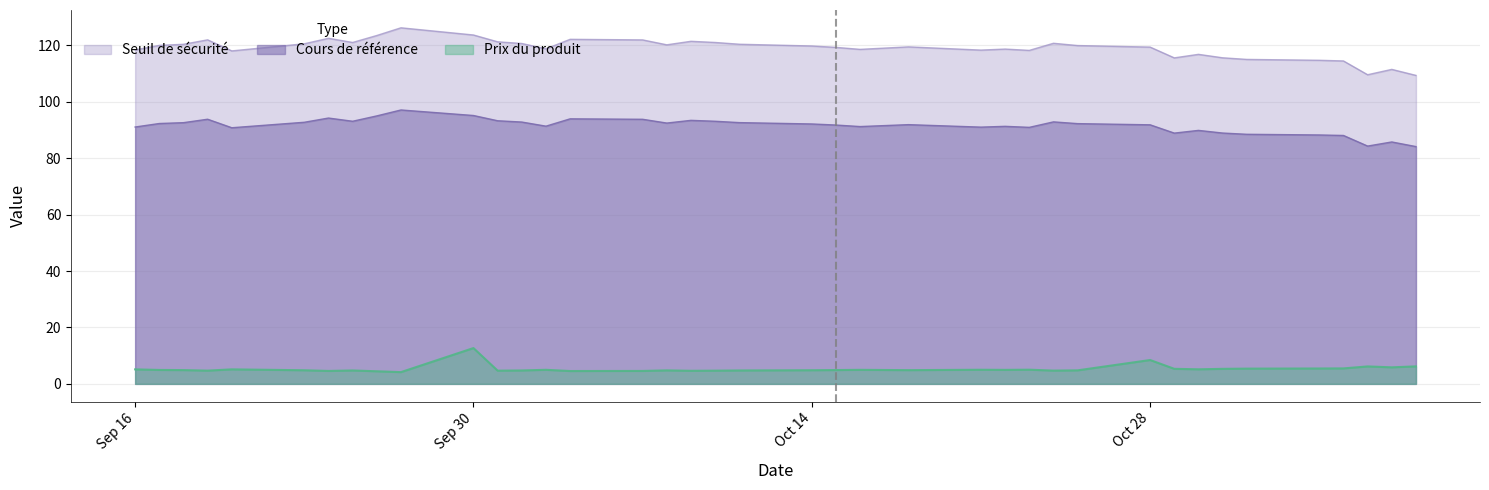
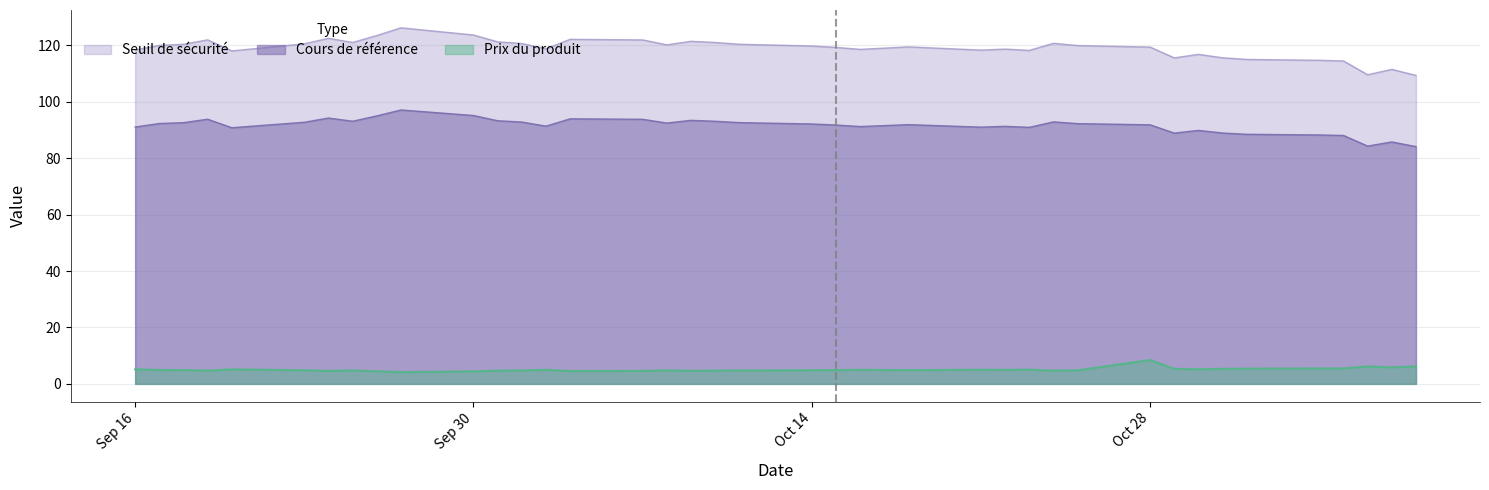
Prix du produit, Sep 30: 13 -> 4
